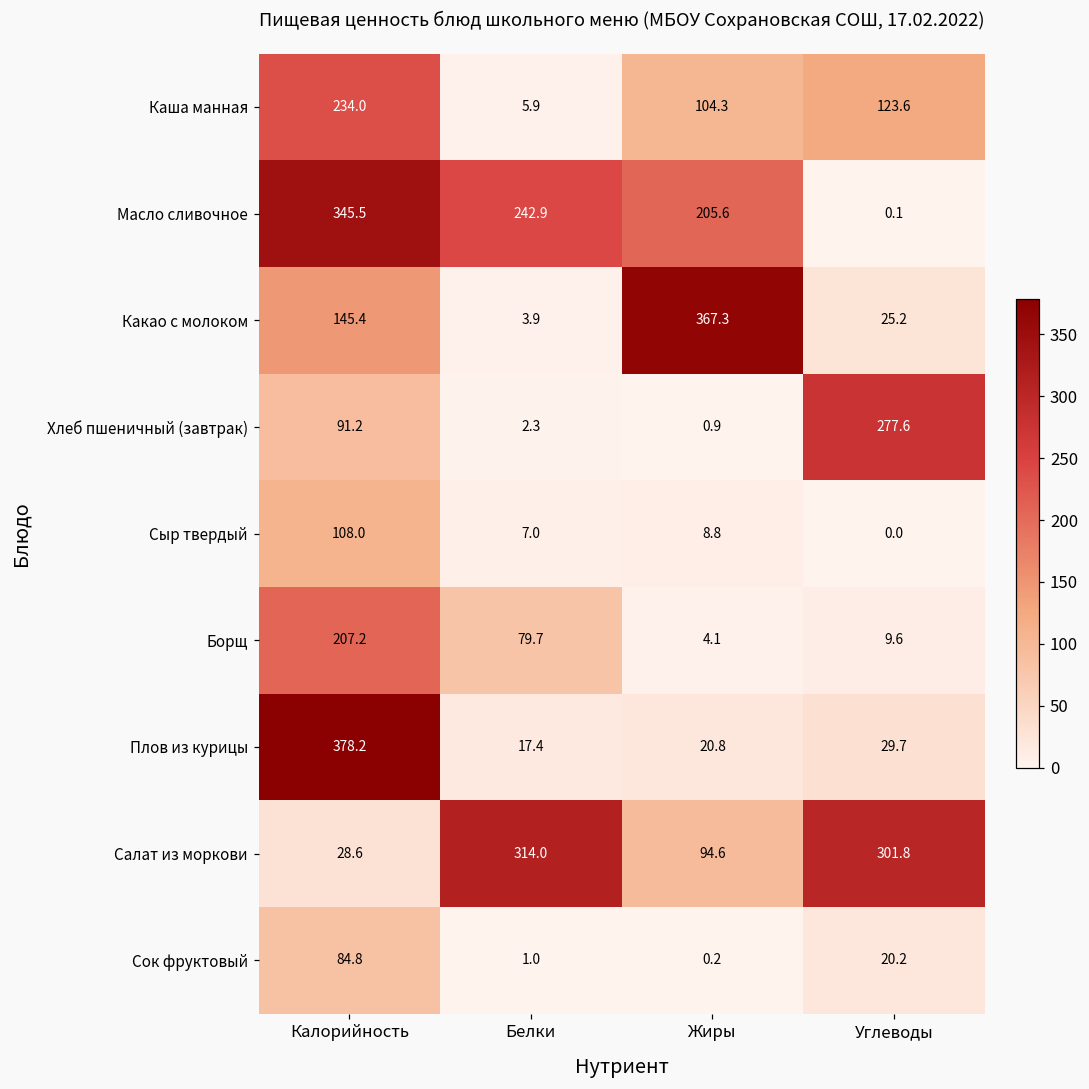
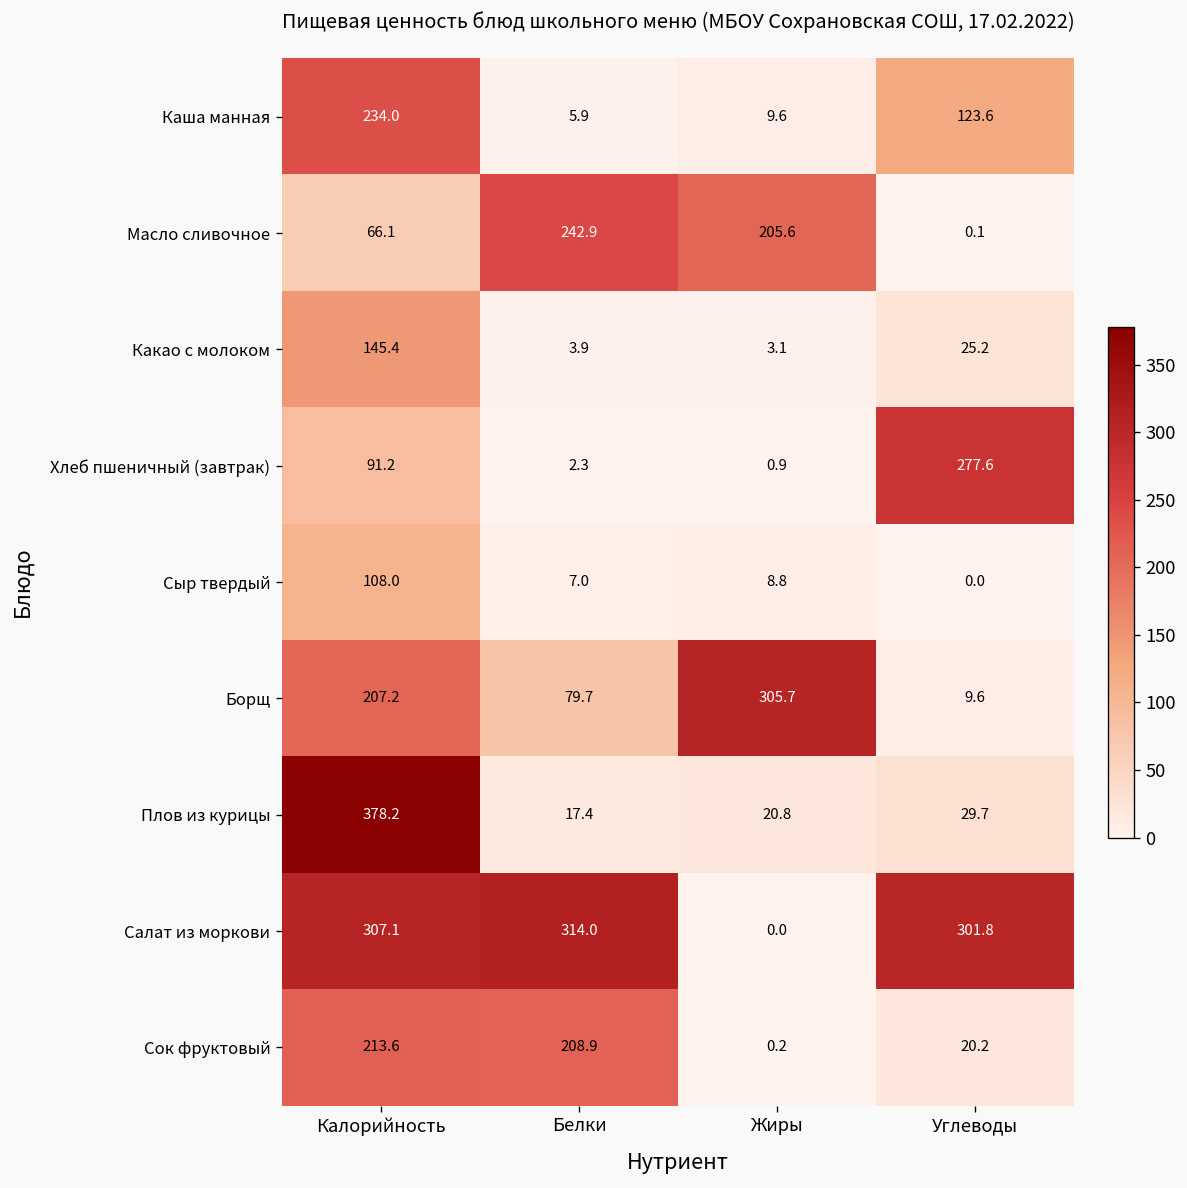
Каша манная, Жиры: 104.3 -> 9.6
Масло сливочное, Калорийность: 345.5 -> 66.1
Какао с молоком, Жиры: 367.3 -> 3.1
Борщ, Жиры: 4.1 -> 305.7
Салат из моркови, Калорийность: 28.6 -> 307.1
Салат из моркови, Жиры: 94.6 -> 0.0
Сок фруктовый, Калорийность: 84.8 -> 213.6
Сок фруктовый, Белки: 1.0 -> 208.9
